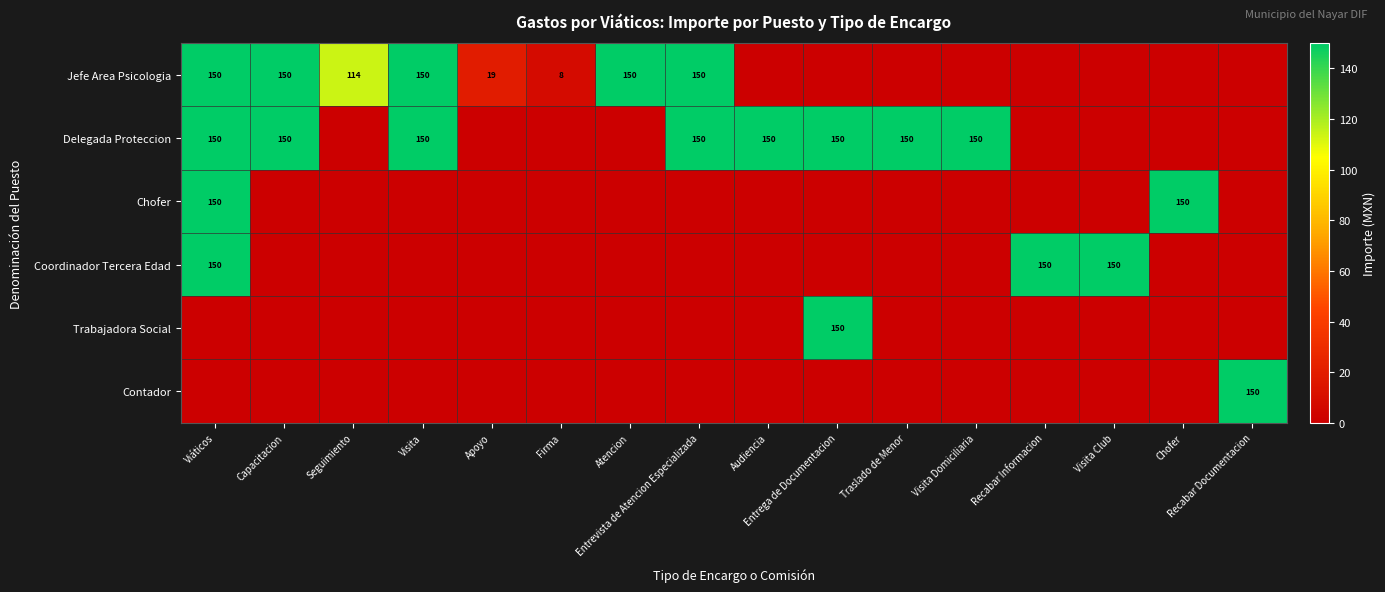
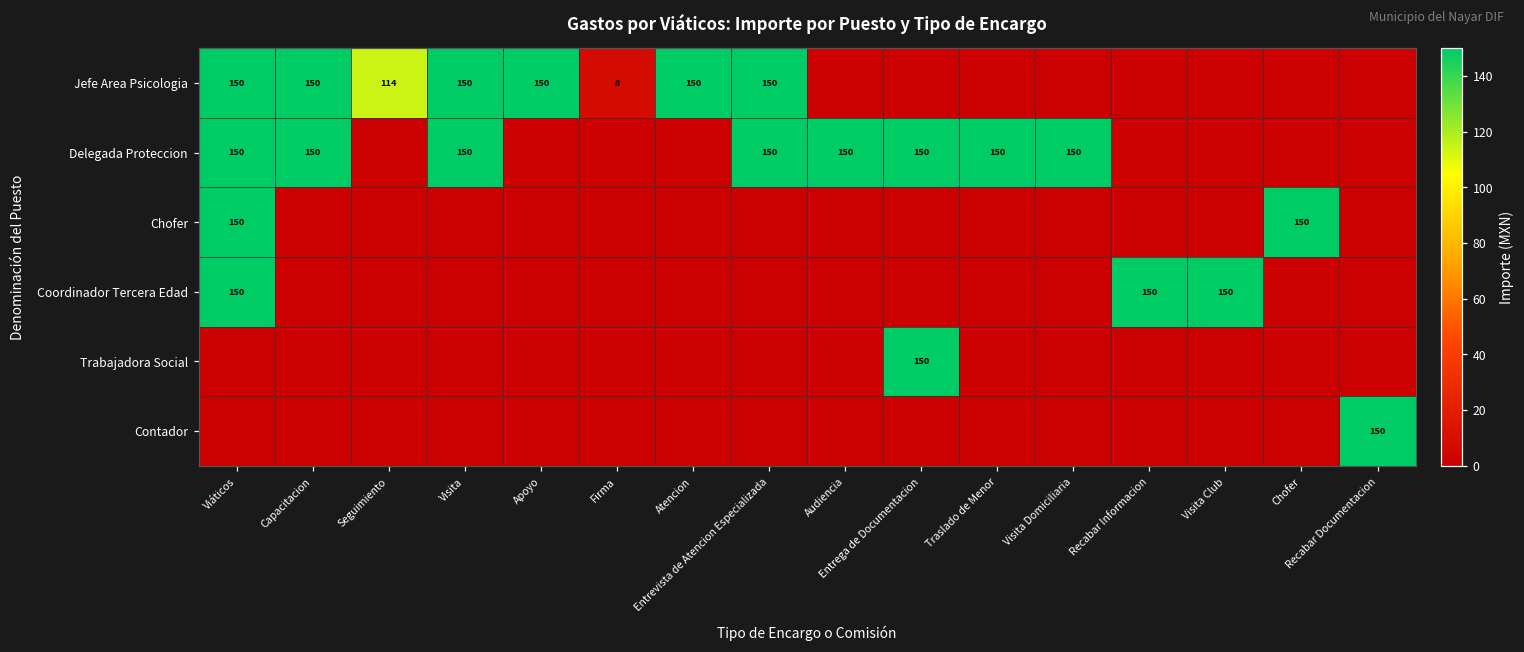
Jefe Area Psicologia, Apoyo: 19 -> 150
